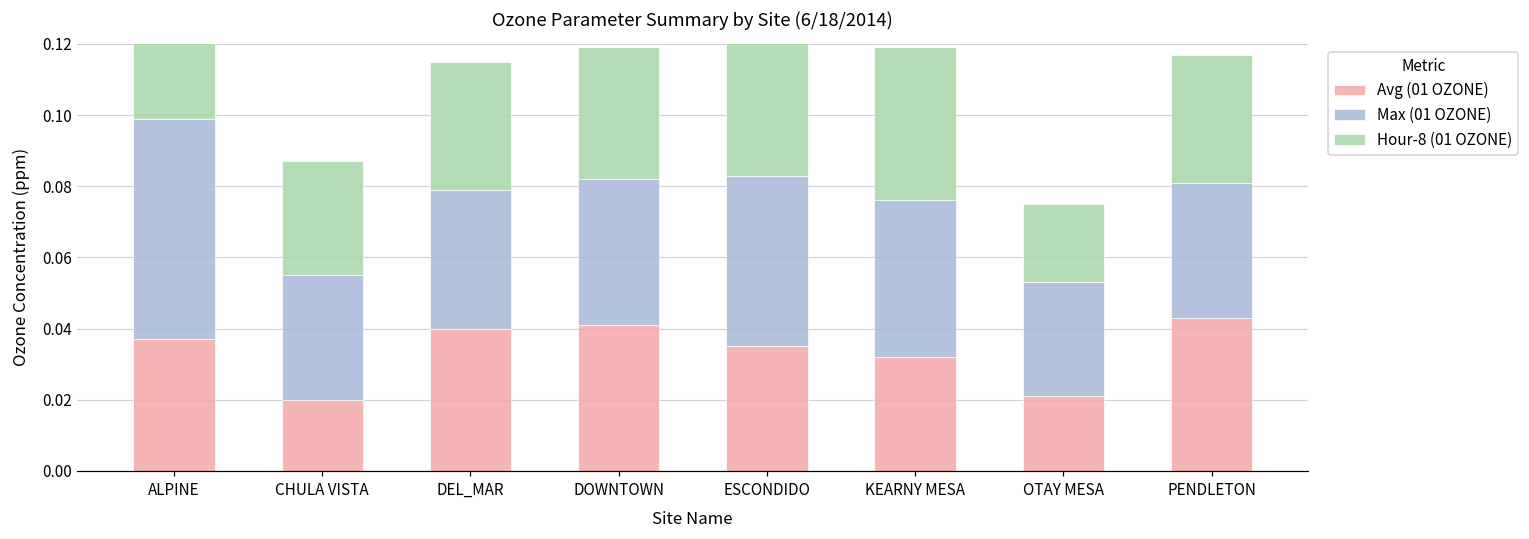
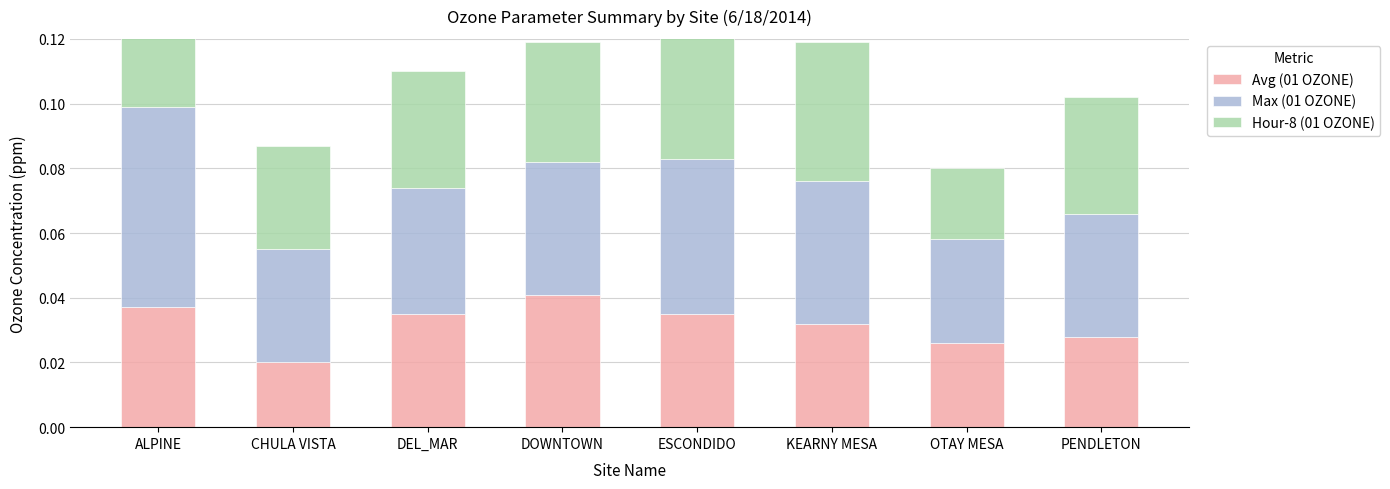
Avg (01 OZONE), DEL_MAR: 0.040 -> 0.035
Avg (01 OZONE), OTAY MESA: 0.021 -> 0.026
Avg (01 OZONE), PENDLETON: 0.043 -> 0.028
